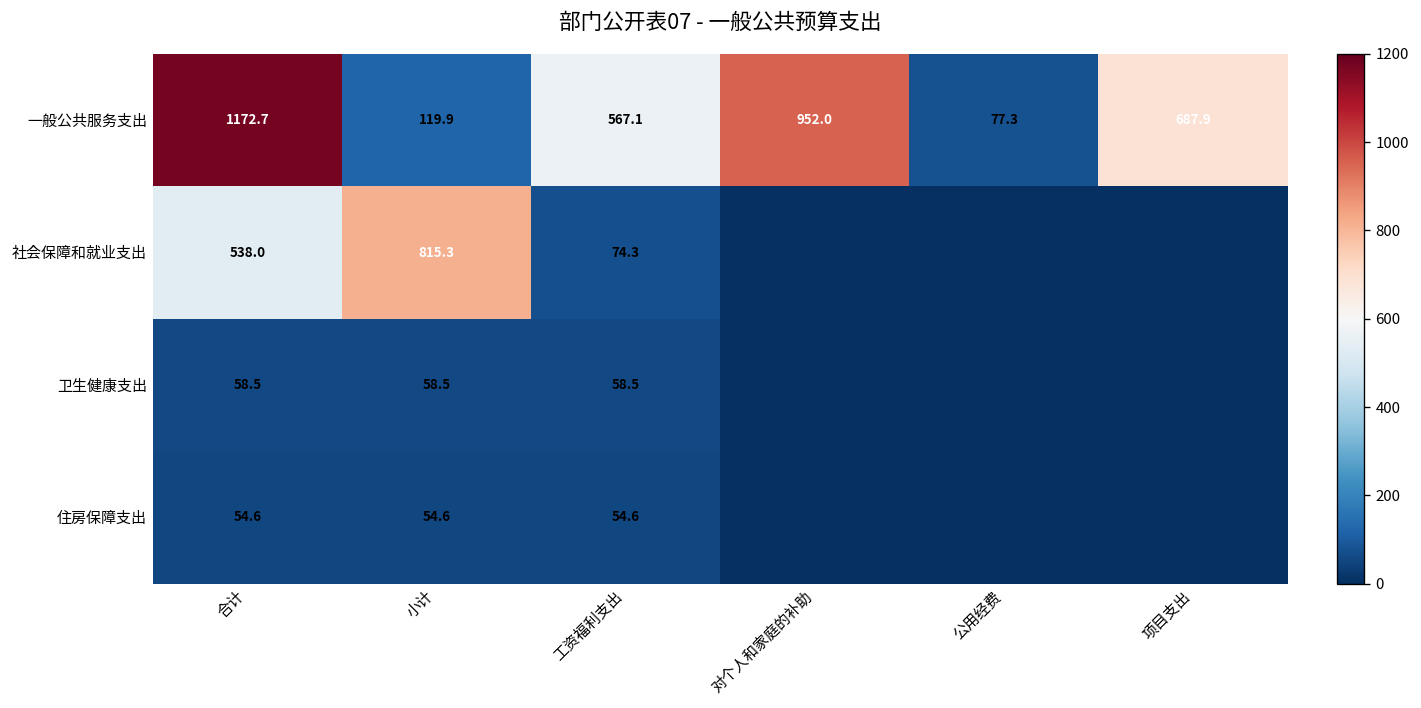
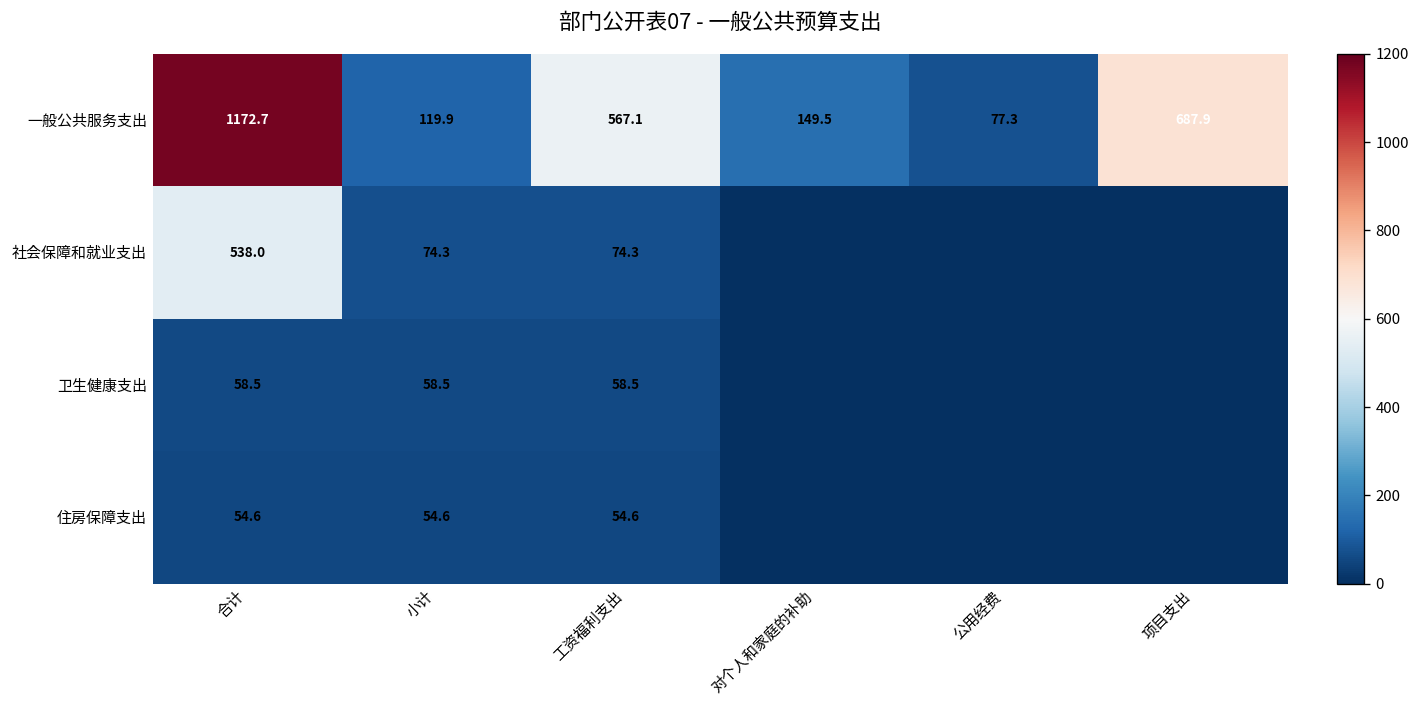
一般公共服务支出, 对个人和家庭的补助: 952.0 -> 149.5
社会保障和就业支出, 小计: 815.3 -> 74.3
